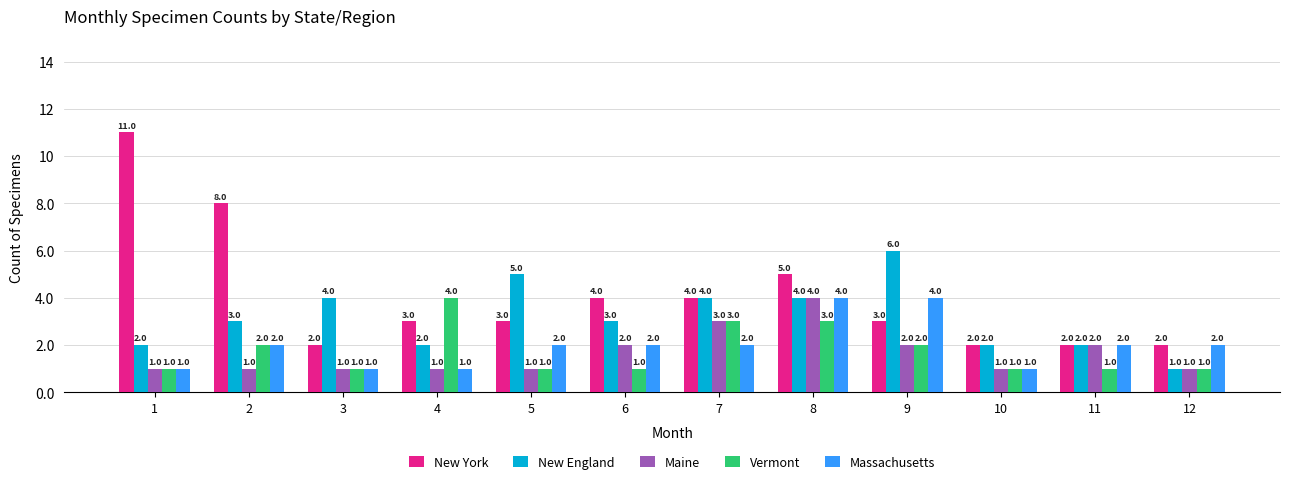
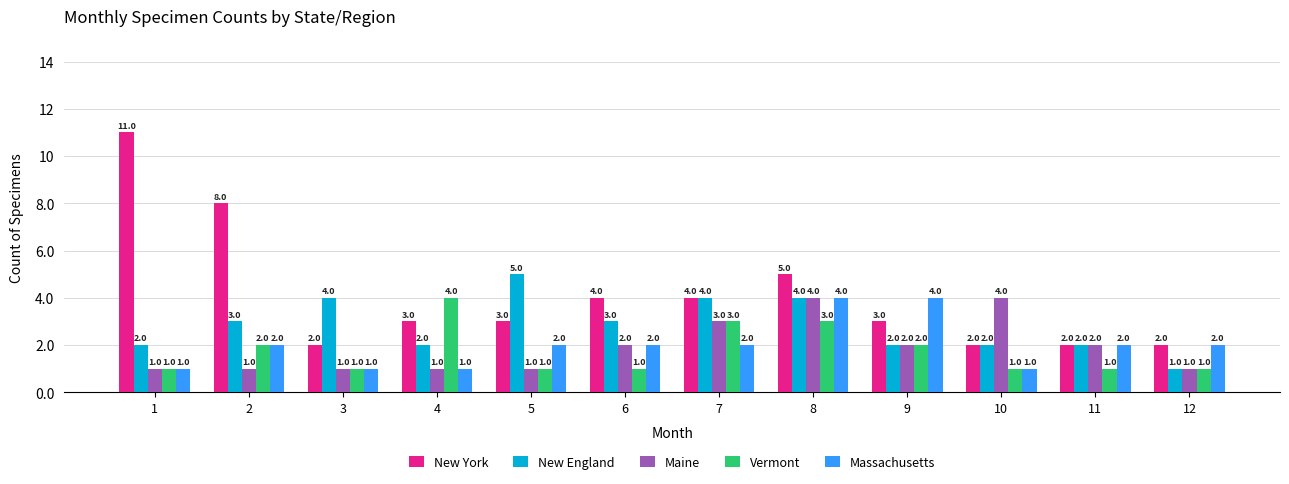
New England, 9: 6.0 -> 2.0
Maine, 10: 1.0 -> 4.0
